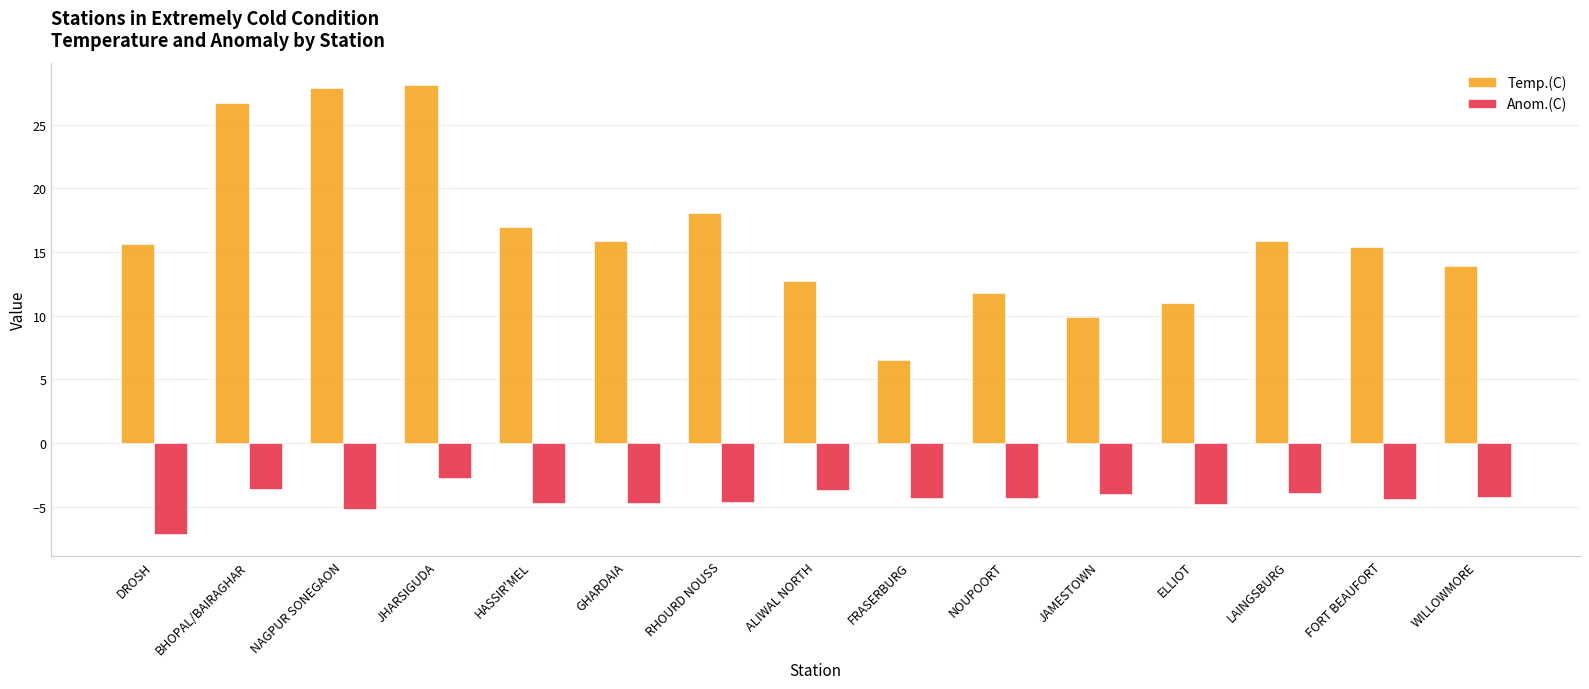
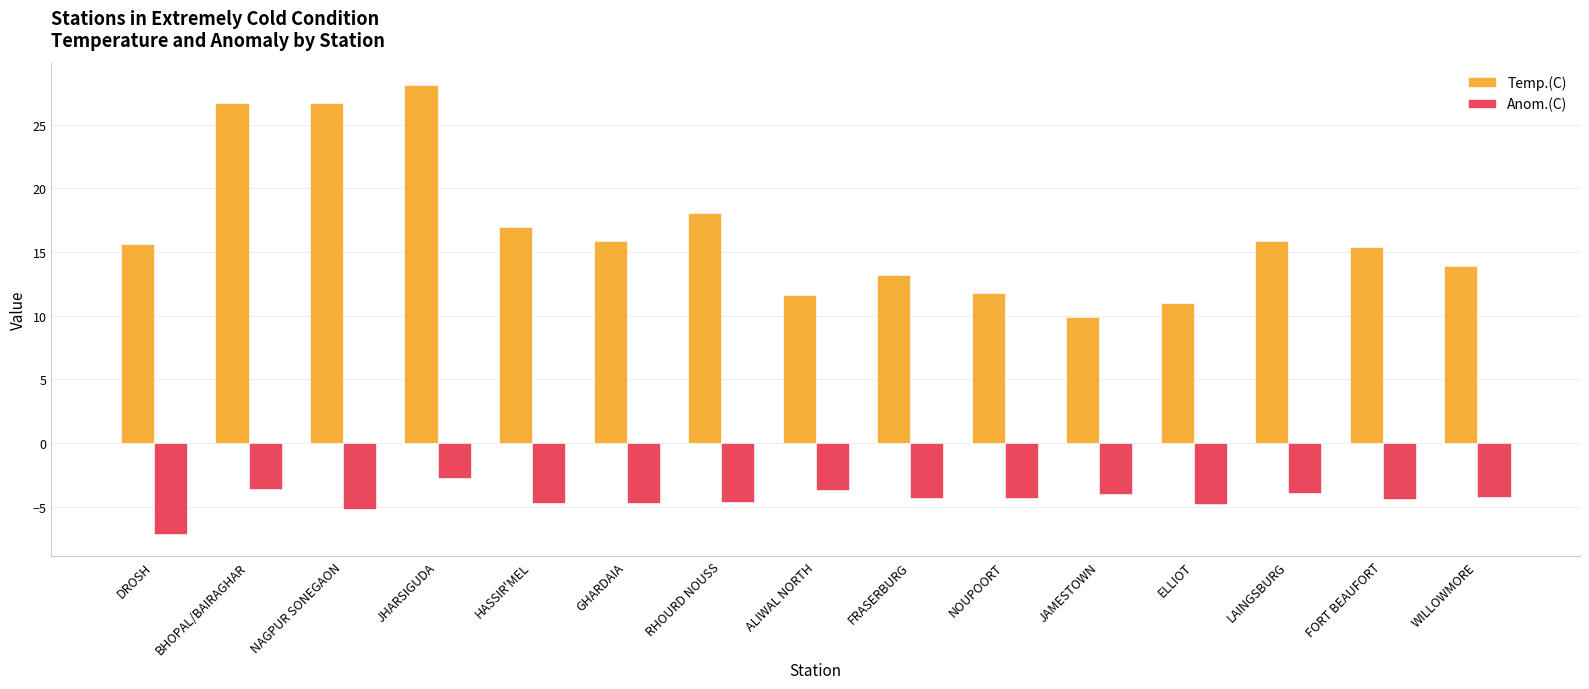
Temp.(C), NAGPUR SONEGAON: 27.9 -> 26.7
Temp.(C), ALIWAL NORTH: 12.7 -> 11.6
Temp.(C), FRASERBURG: 6.5 -> 13.2
